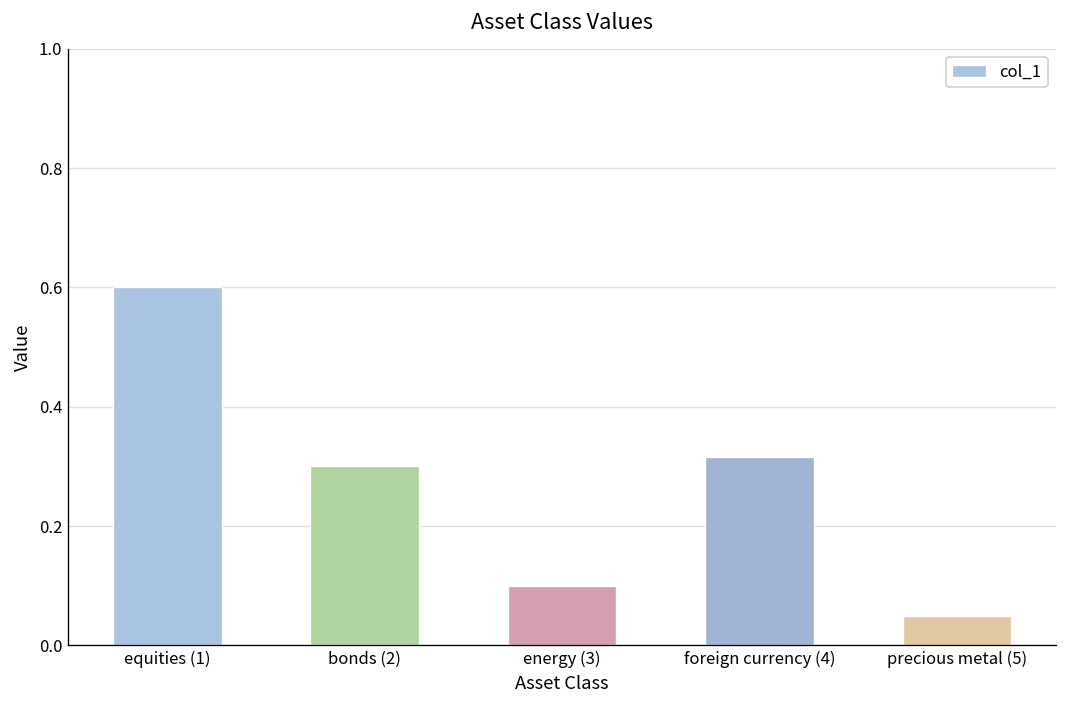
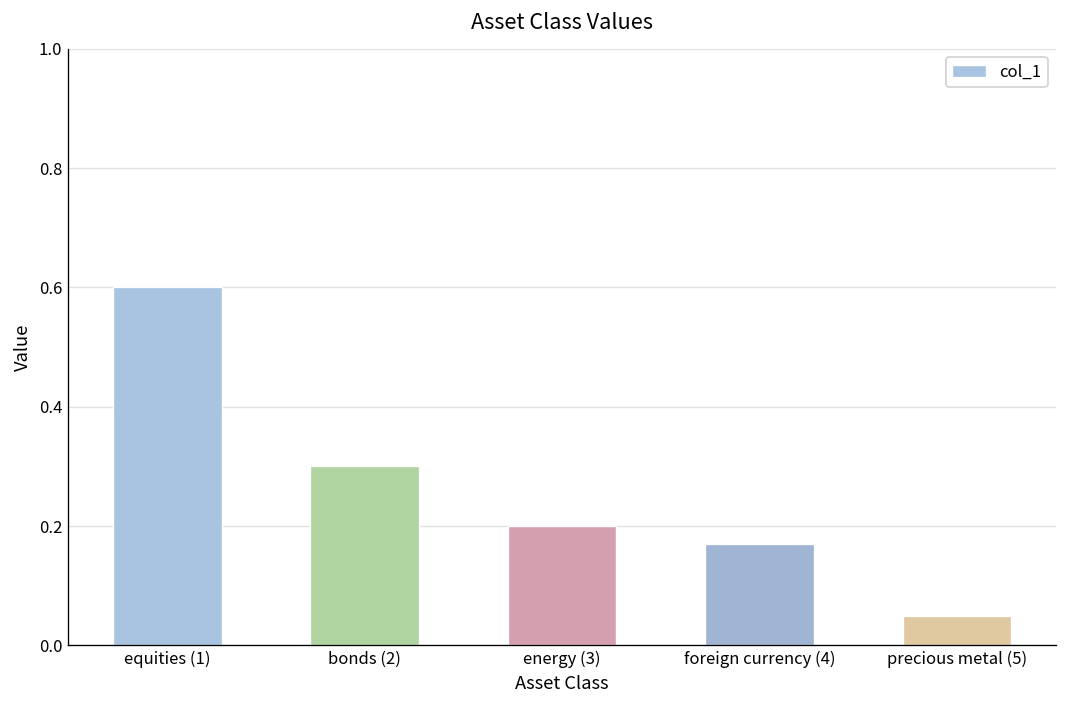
energy (3): 0.1 -> 0.2
foreign currency (4): 0.32 -> 0.17
